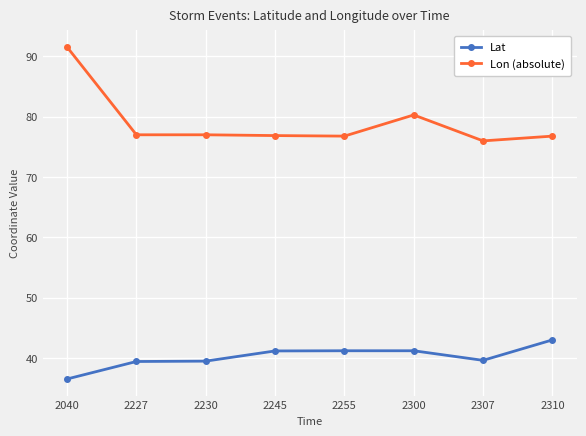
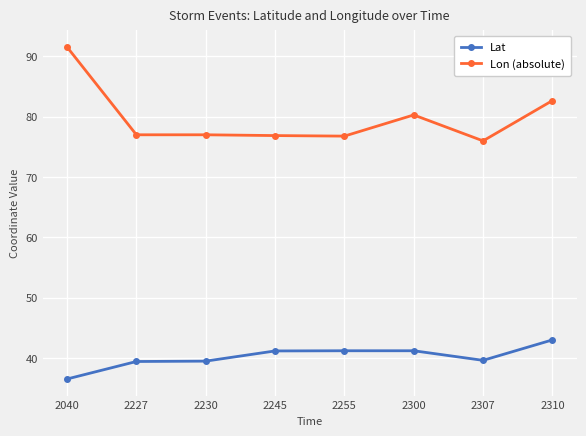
Lon (absolute), 2310: 77 -> 83
